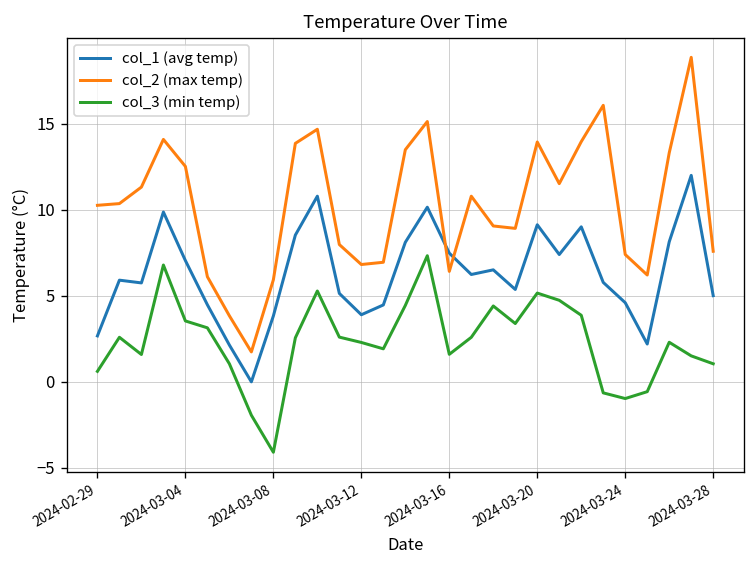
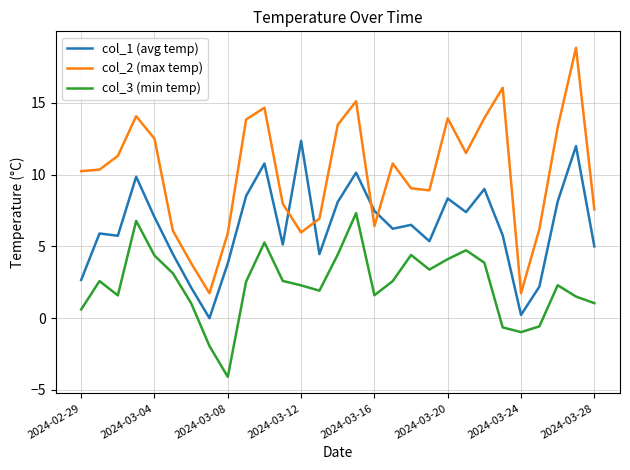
col_3 (min temp), 2024-03-04: 3.5 -> 4.4
col_1 (avg temp), 2024-03-12: 3.9 -> 12.4
col_2 (max temp), 2024-03-12: 6.8 -> 6.0
col_1 (avg temp), 2024-03-20: 9.1 -> 8.3
col_3 (min temp), 2024-03-20: 5.2 -> 4.1
col_1 (avg temp), 2024-03-24: 4.6 -> 0.2
col_2 (max temp), 2024-03-24: 7.4 -> 1.7
